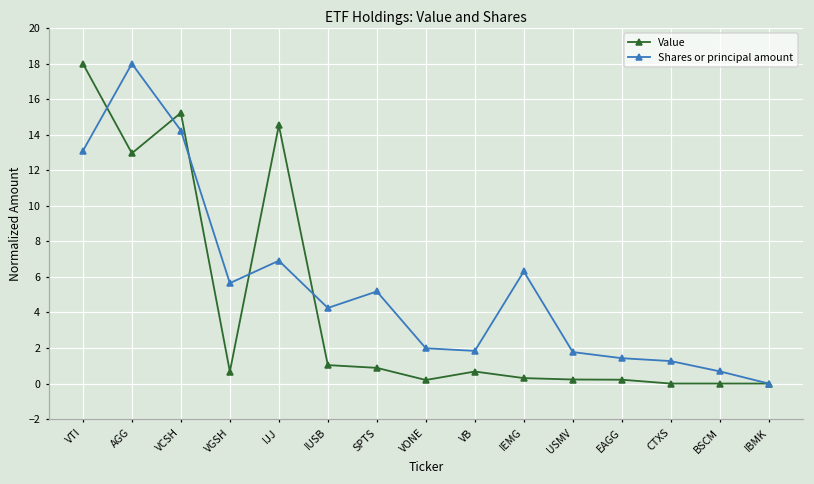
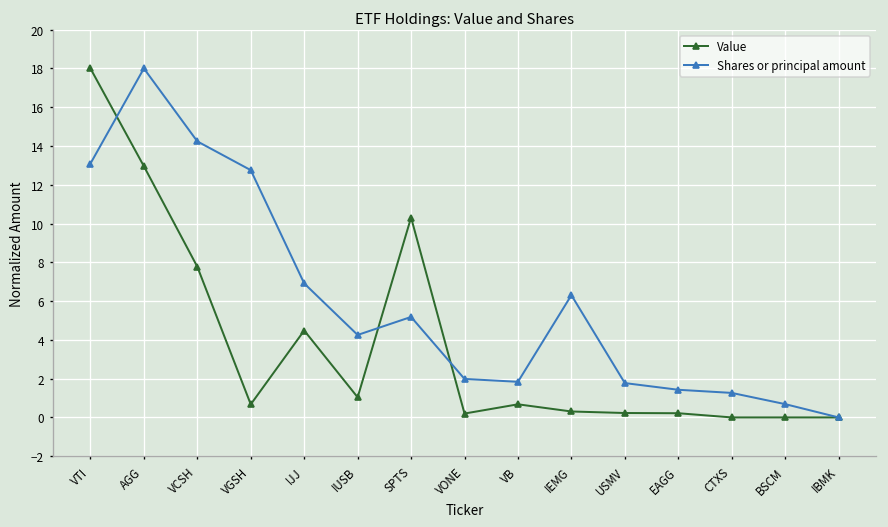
Value, VCSH: 15.2 -> 7.8
Shares or principal amount, VGSH: 5.7 -> 12.8
Value, IJJ: 14.5 -> 4.5
Value, SPTS: 0.9 -> 10.3
